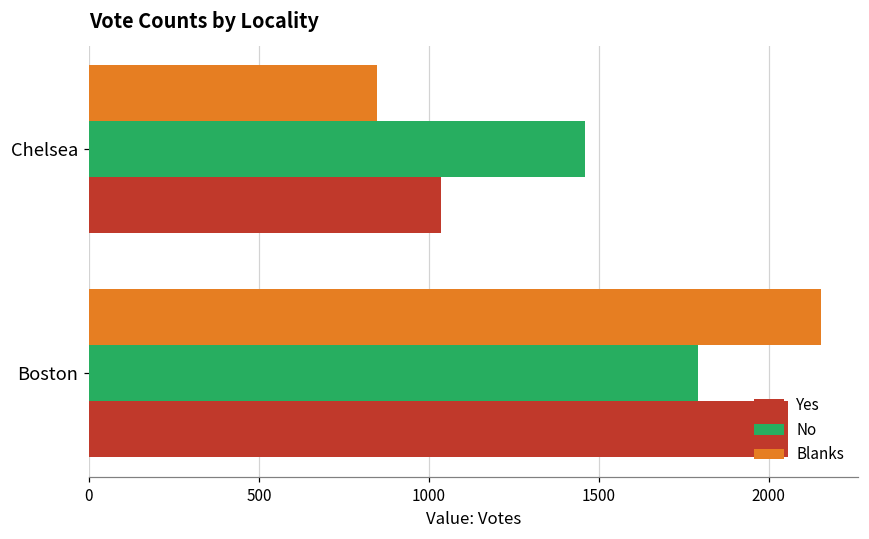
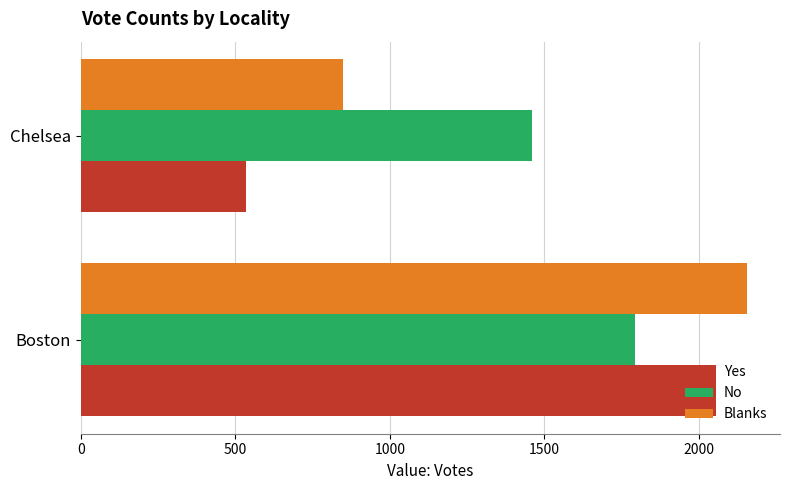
Yes, Chelsea: 1040 -> 540
